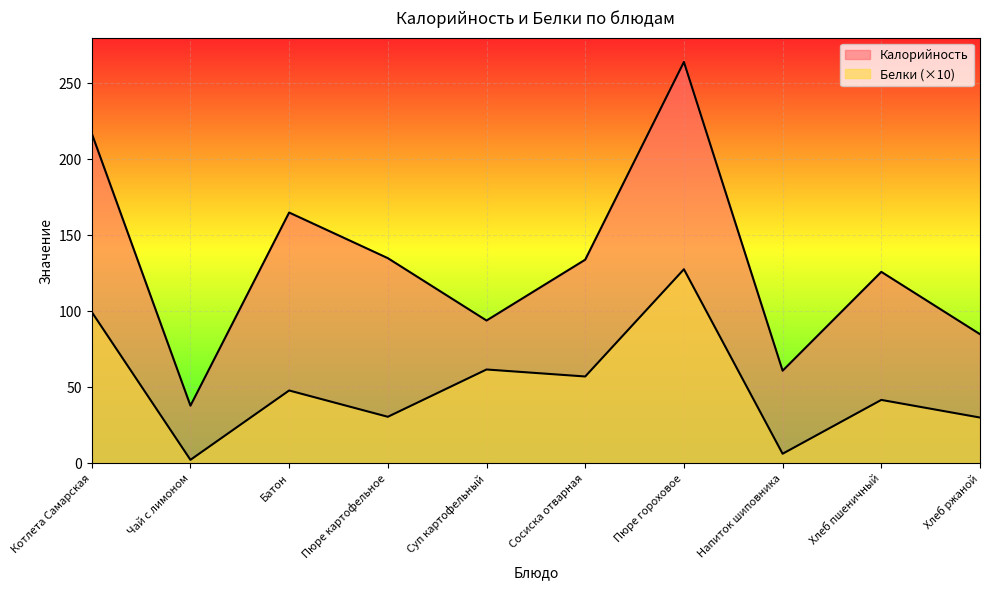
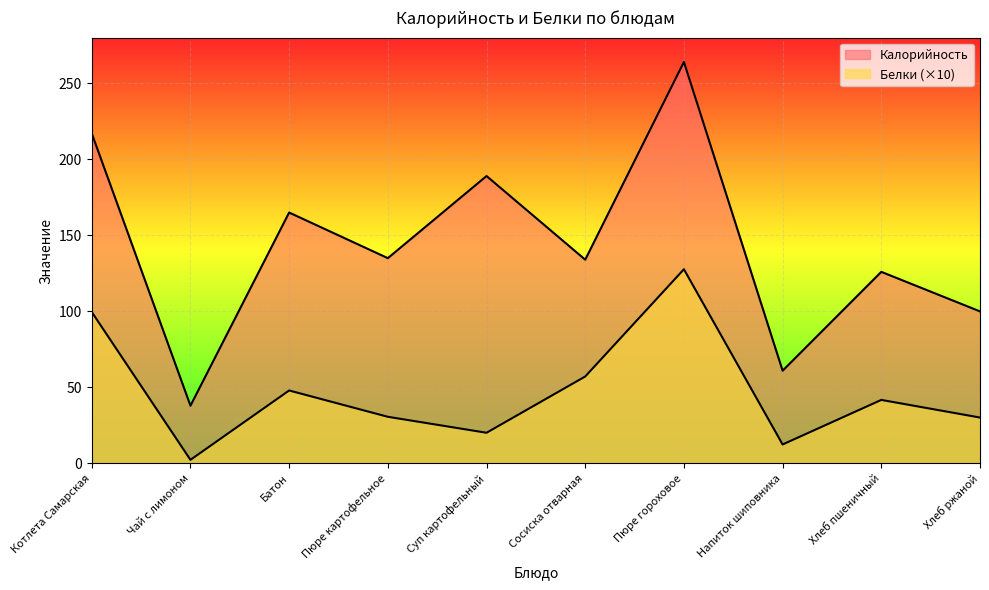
Калорийность, Суп картофельный: 94 -> 189
Белки (×10), Суп картофельный: 62 -> 20
Белки (×10), Напиток шиповника: 6 -> 13
Калорийность, Хлеб ржаной: 85 -> 100
